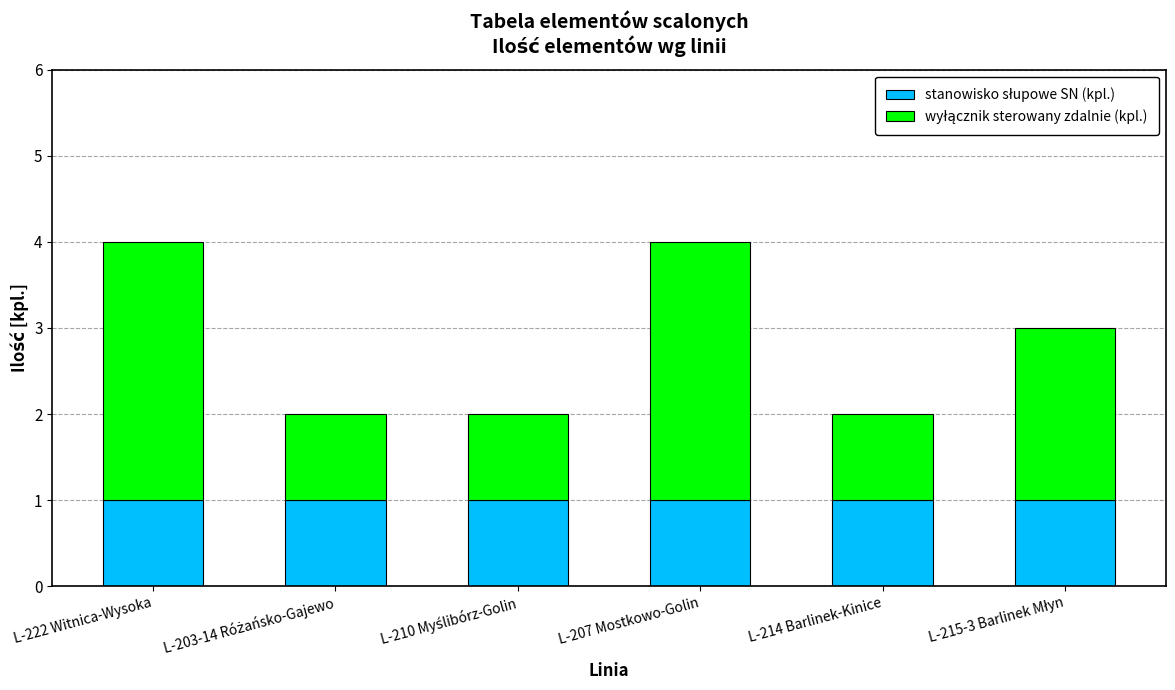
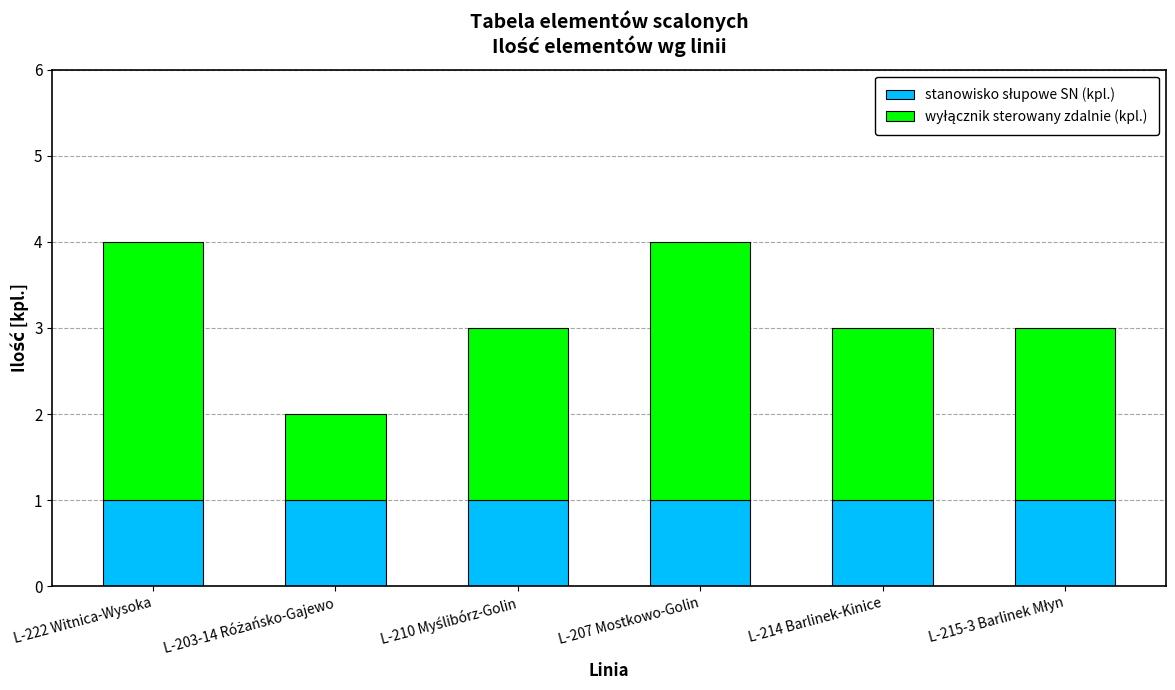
wyłącznik sterowany zdalnie (kpl.), L-210 Myślibórz-Golin: 1 -> 2
wyłącznik sterowany zdalnie (kpl.), L-214 Barlinek-Kinice: 1 -> 2
